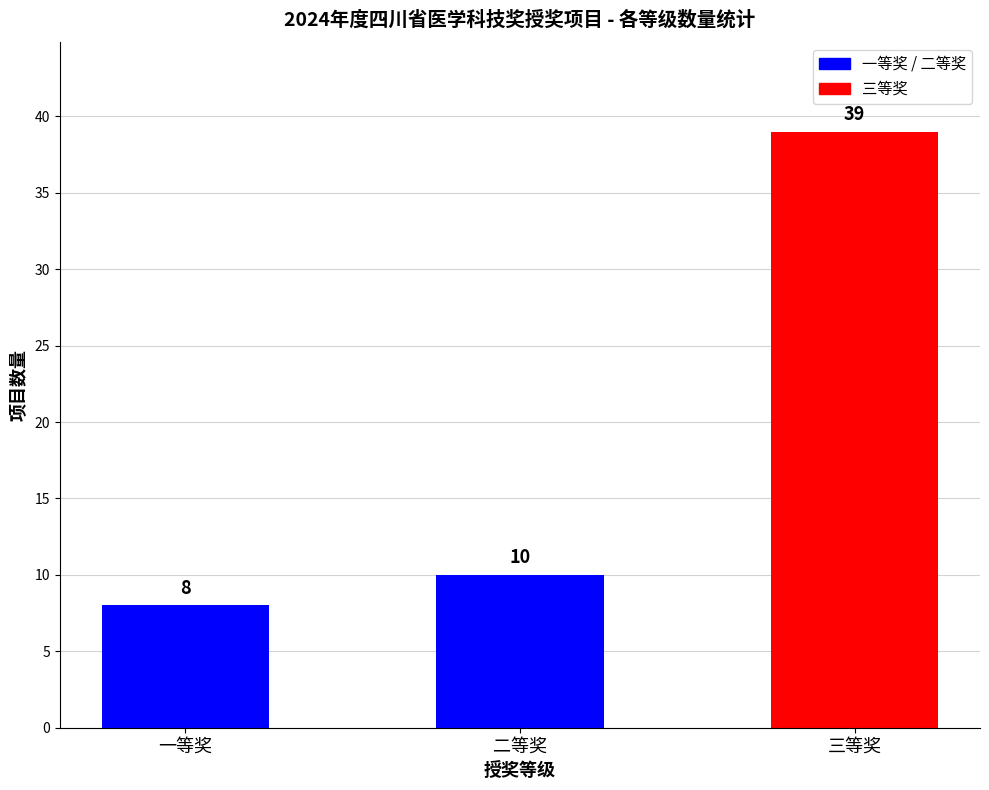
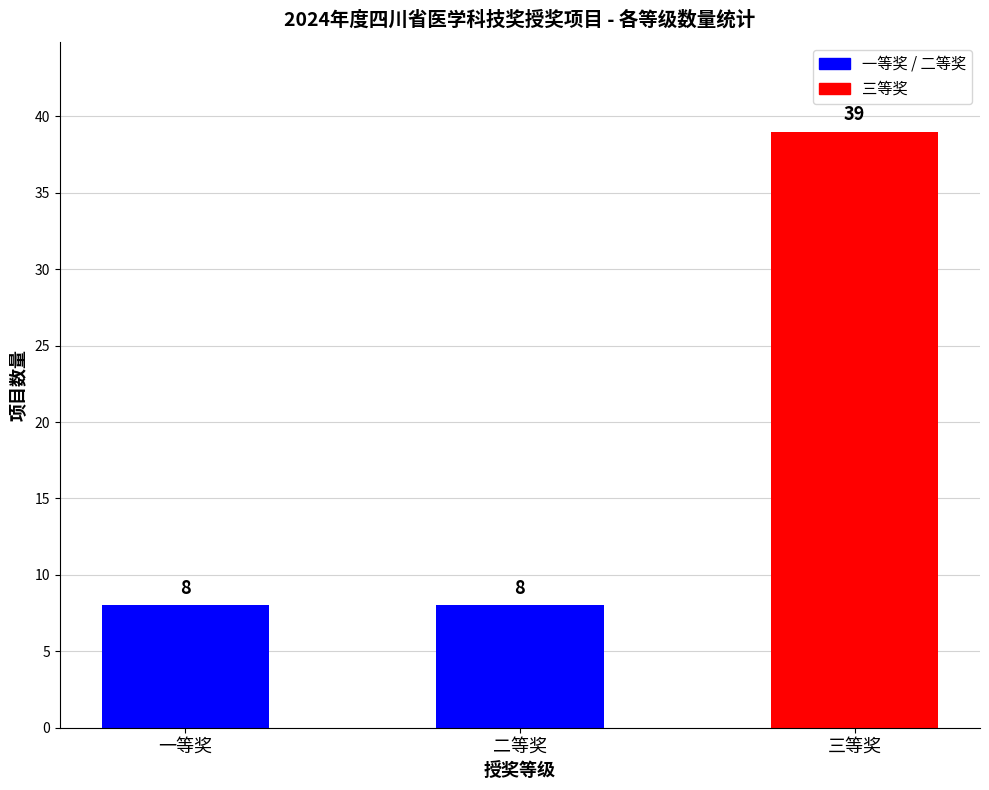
二等奖: 10 -> 8
